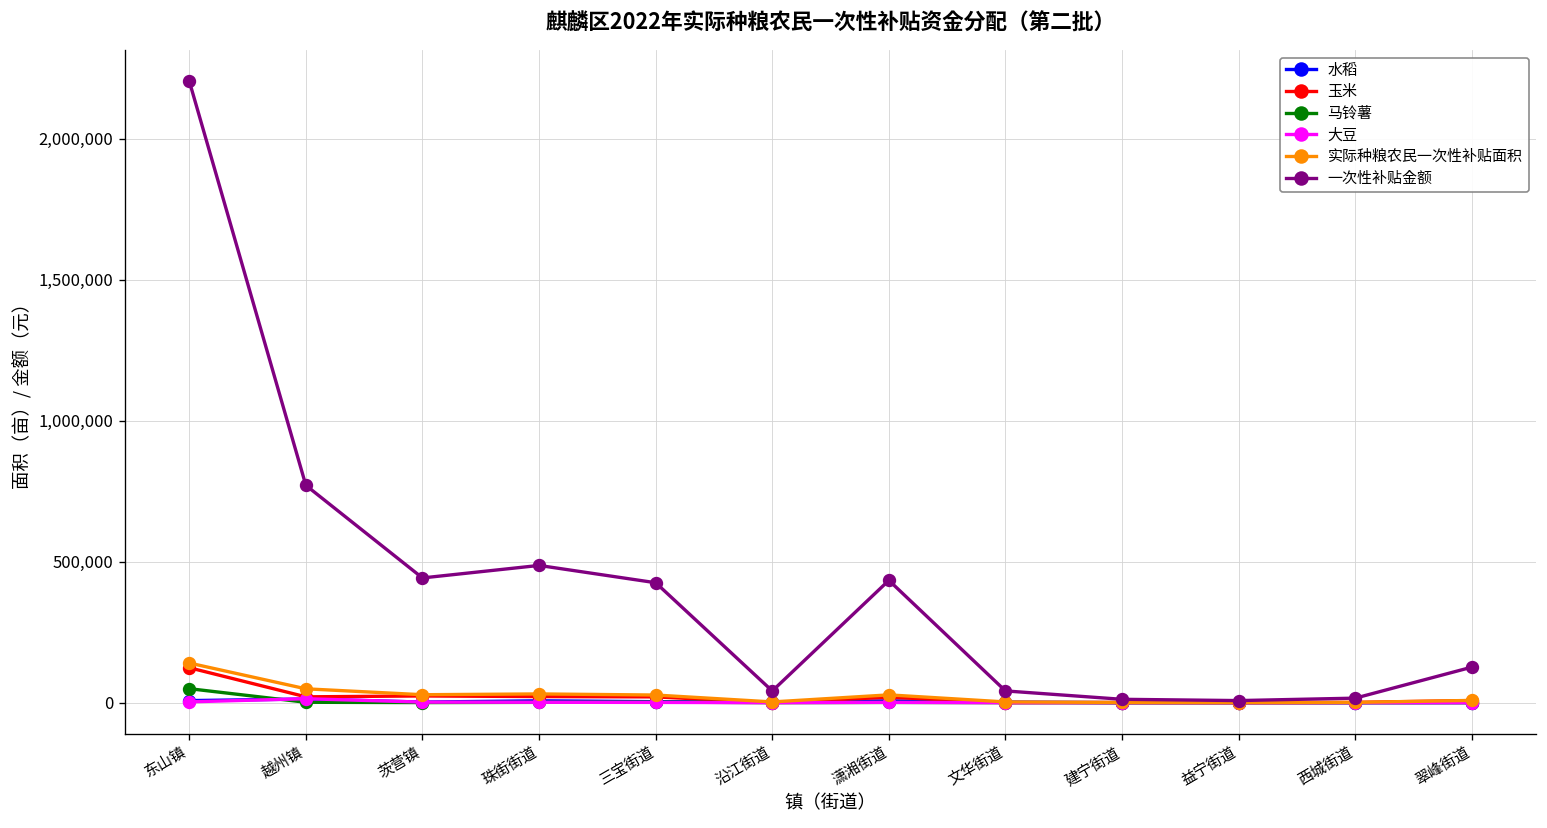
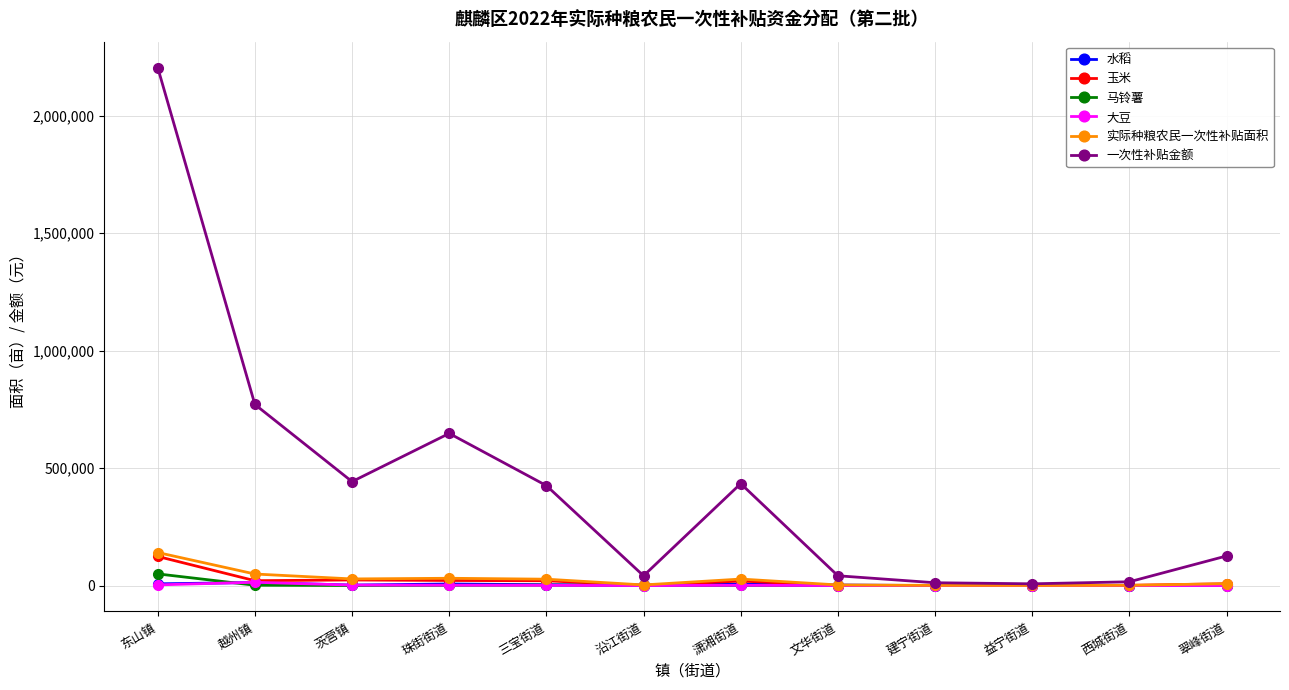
一次性补贴金额, 珠街街道: 490,000 -> 650,000
